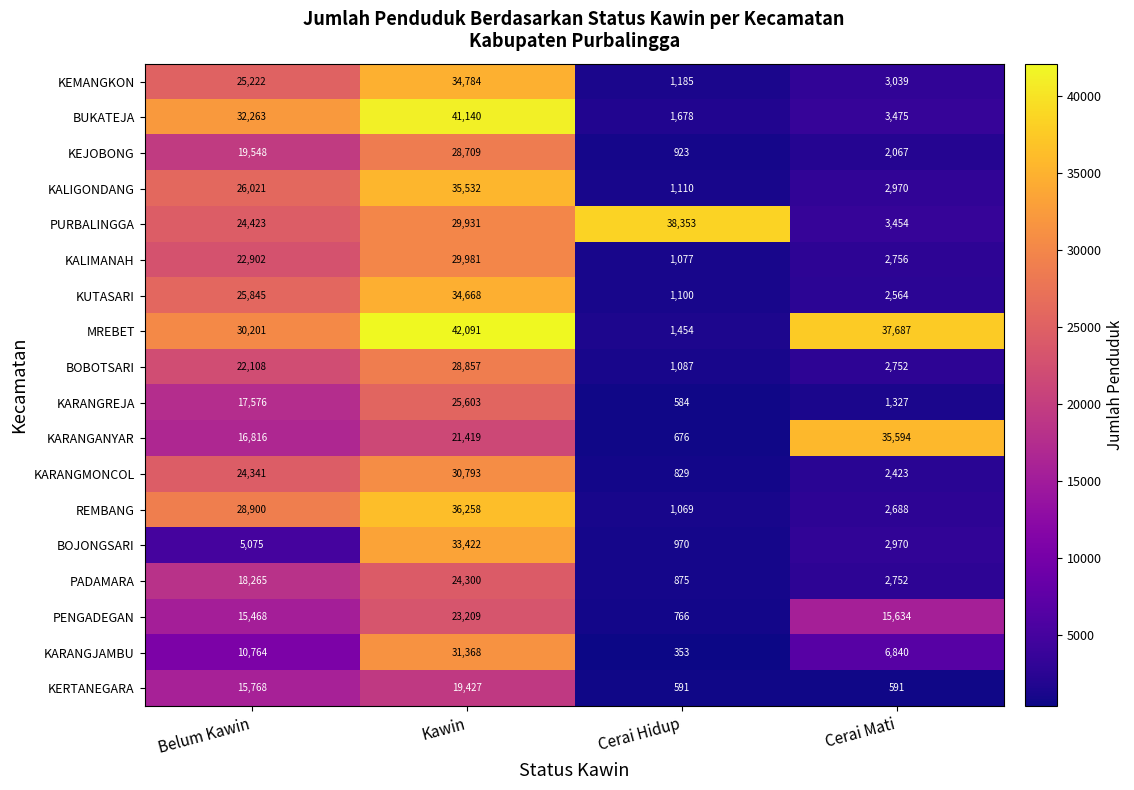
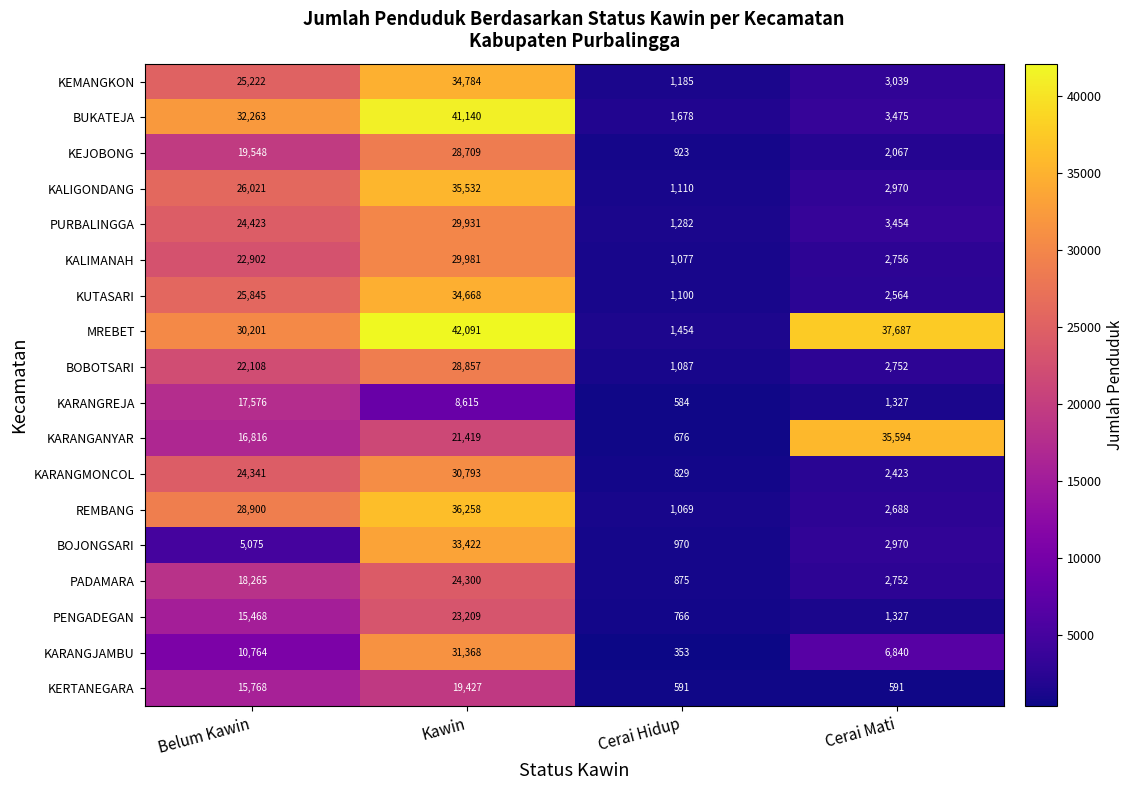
PURBALINGGA, Cerai Hidup: 38,353 -> 1,282
KARANGREJA, Kawin: 25,603 -> 8,615
PENGADEGAN, Cerai Mati: 15,634 -> 1,327
